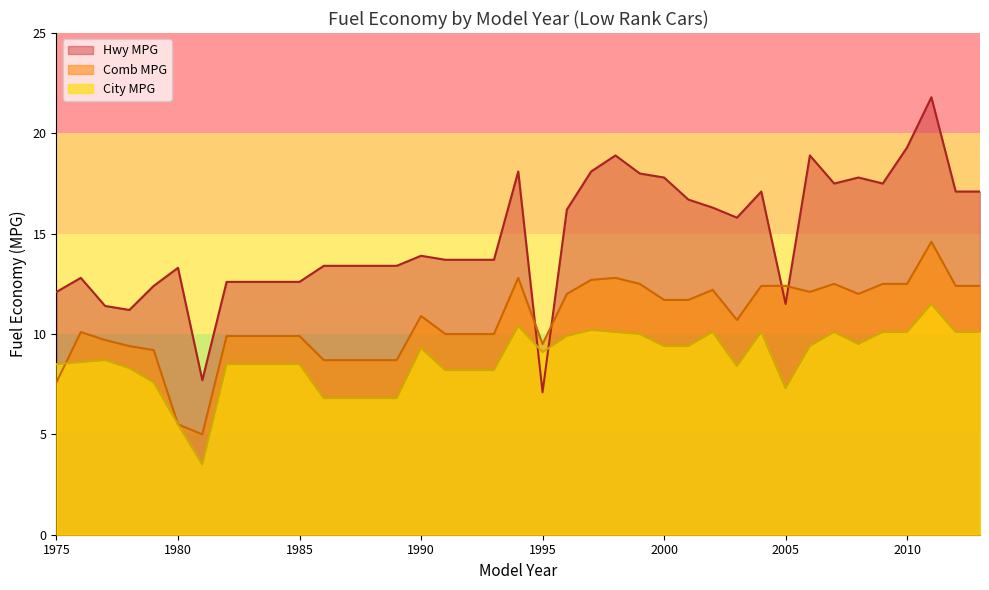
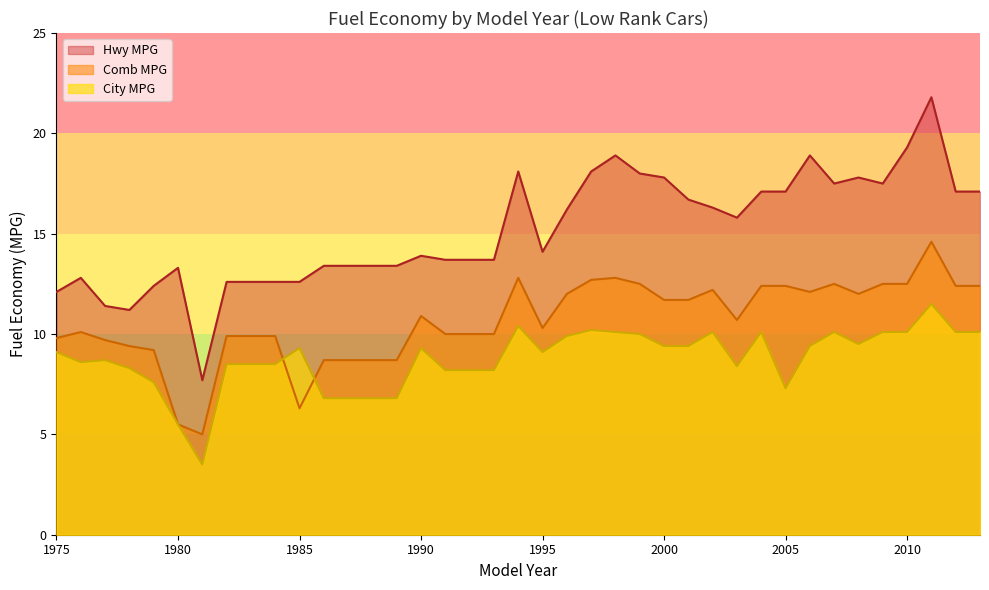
Comb MPG, 1975: 7.6 -> 9.8
City MPG, 1975: 8.5 -> 9.1
Comb MPG, 1985: 9.9 -> 6.3
City MPG, 1985: 8.5 -> 9.3
Hwy MPG, 1995: 7.1 -> 14.1
Comb MPG, 1995: 9.5 -> 10.3
Hwy MPG, 2005: 11.5 -> 17.1
